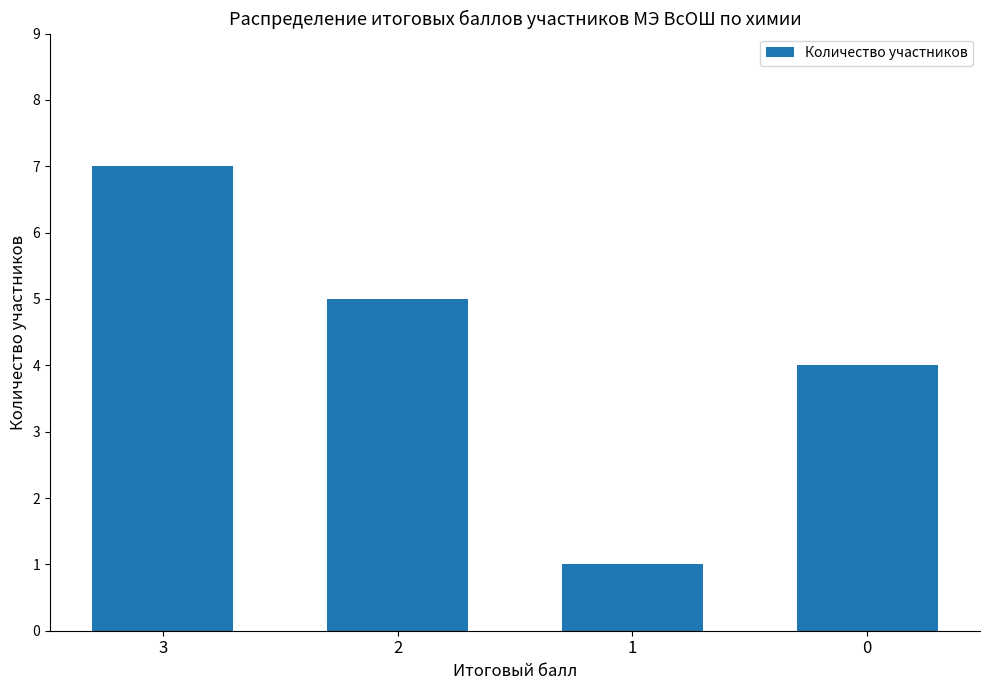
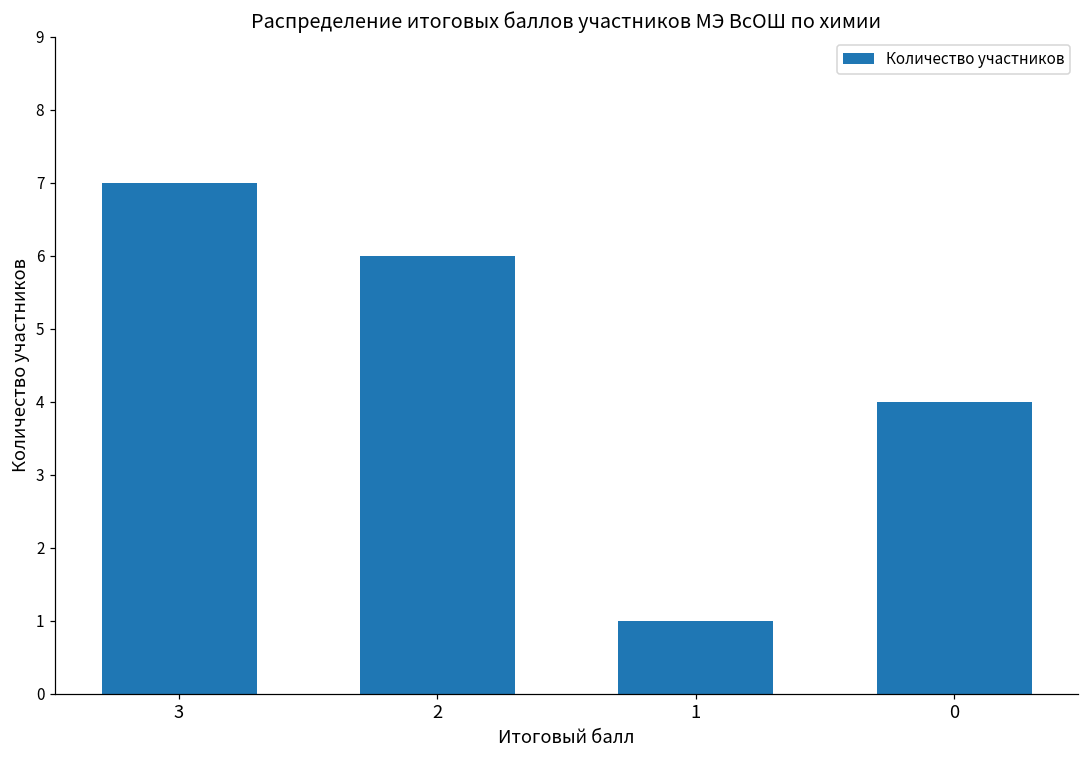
2: 5 -> 6
